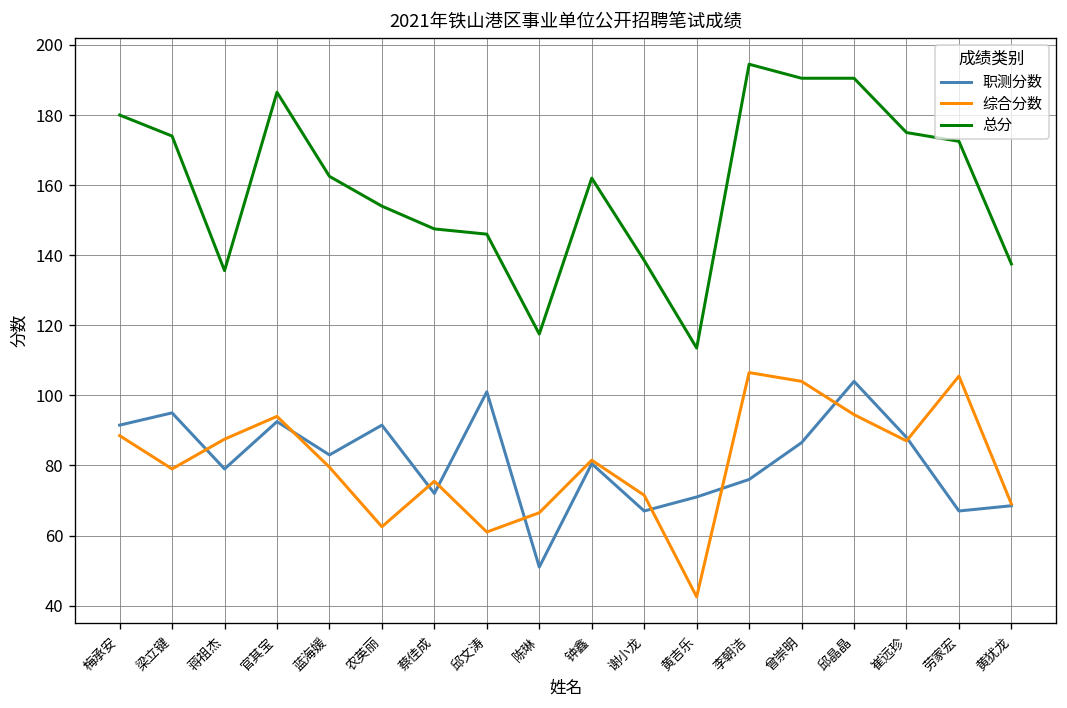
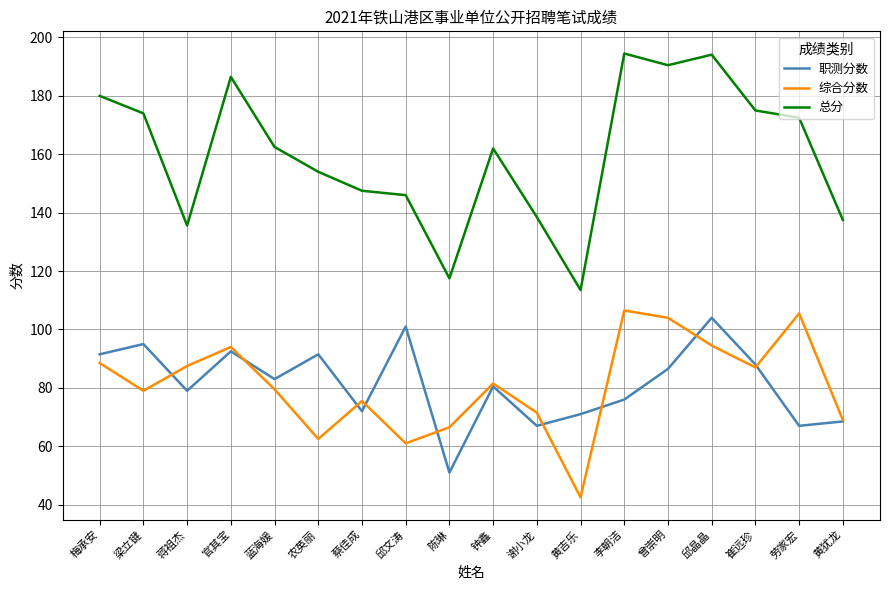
总分, 邱晶晶: 191 -> 194
